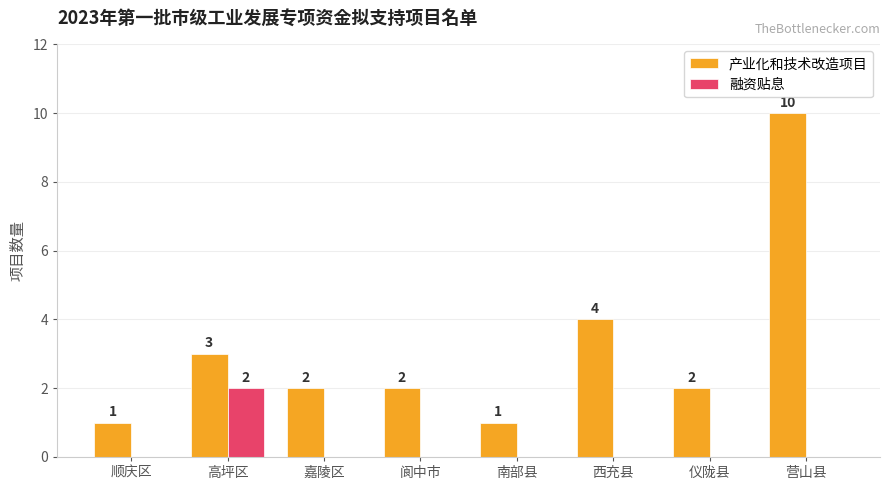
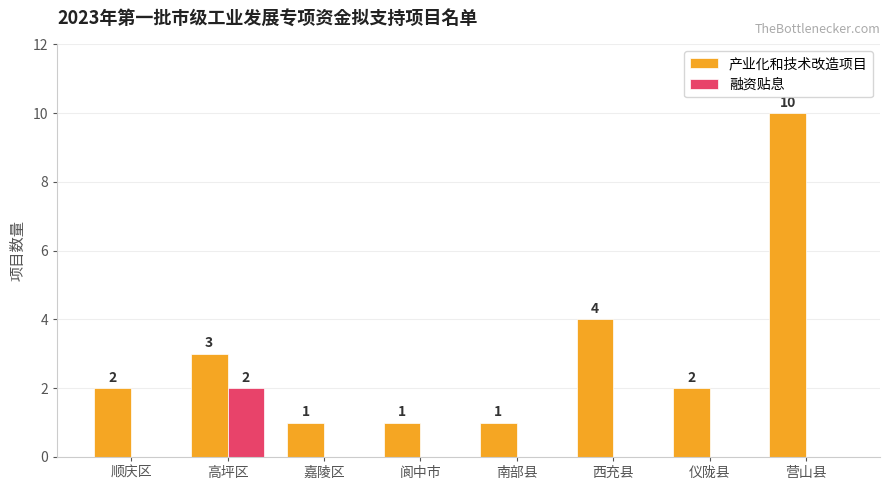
产业化和技术改造项目, 顺庆区: 1 -> 2
产业化和技术改造项目, 嘉陵区: 2 -> 1
产业化和技术改造项目, 阆中市: 2 -> 1
